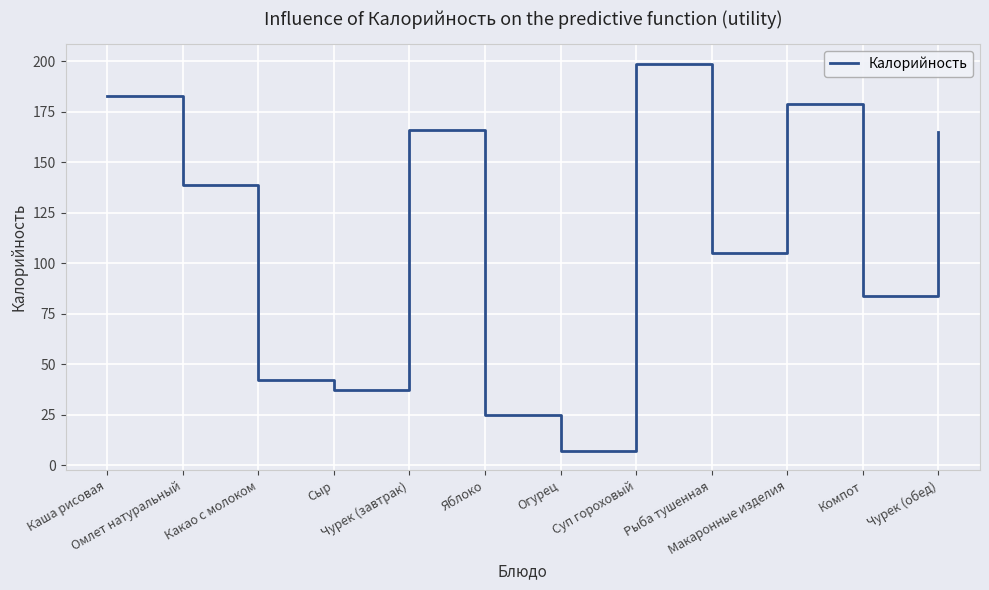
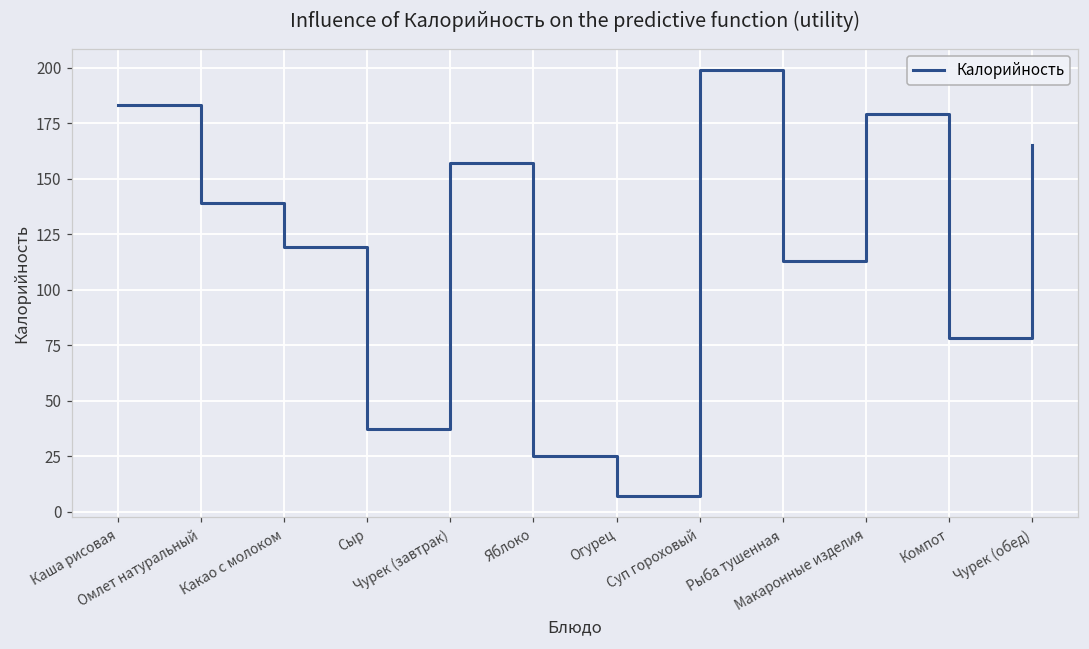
Какао с молоком: 42 -> 119
Чурек (завтрак): 166 -> 157
Рыба тушенная: 105 -> 113
Компот: 84 -> 78
